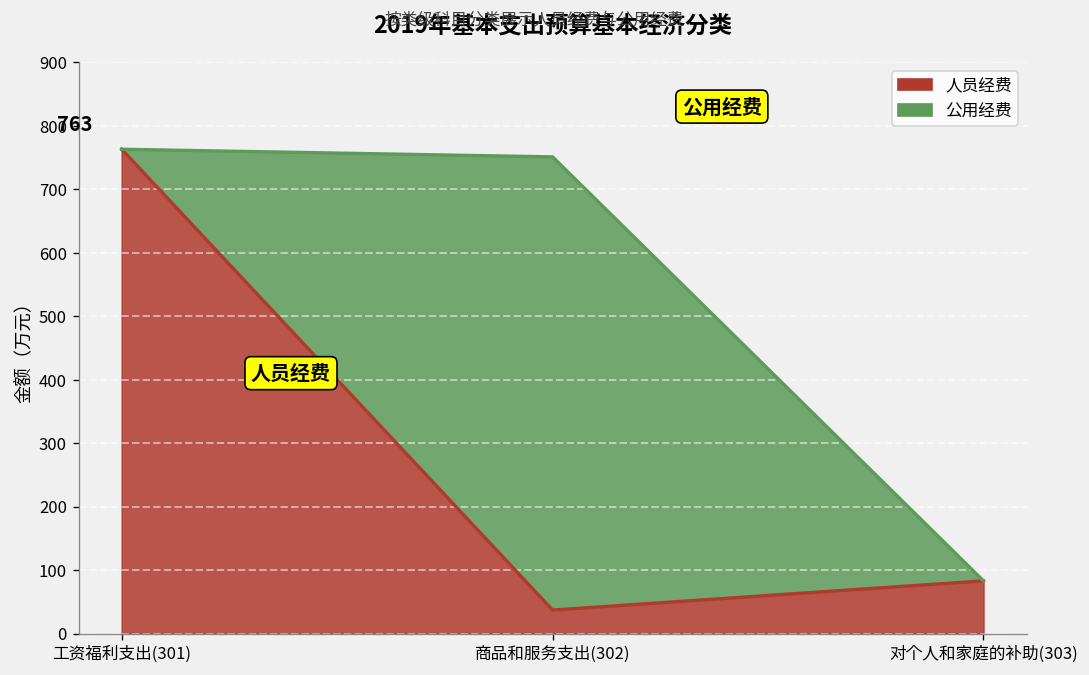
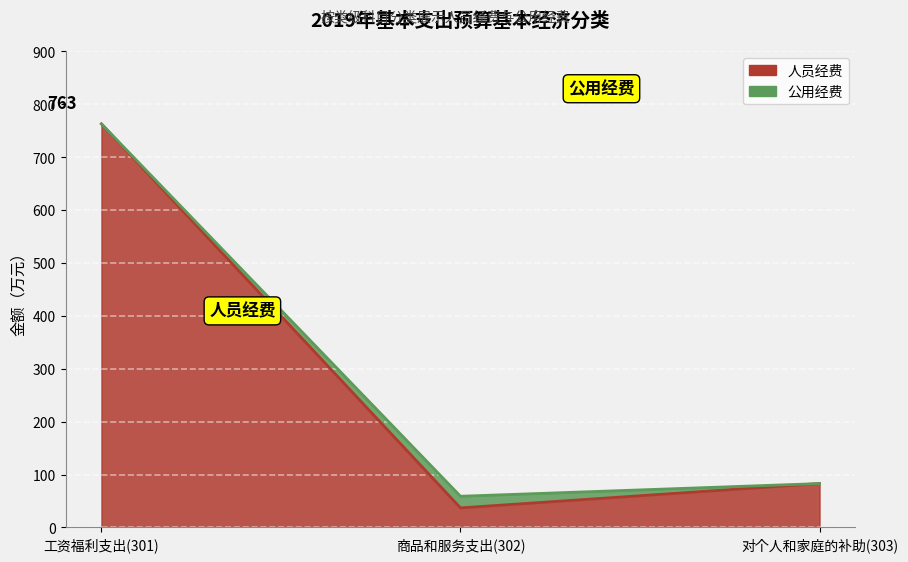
公用经费, 商品和服务支出(302): 710 -> 20
